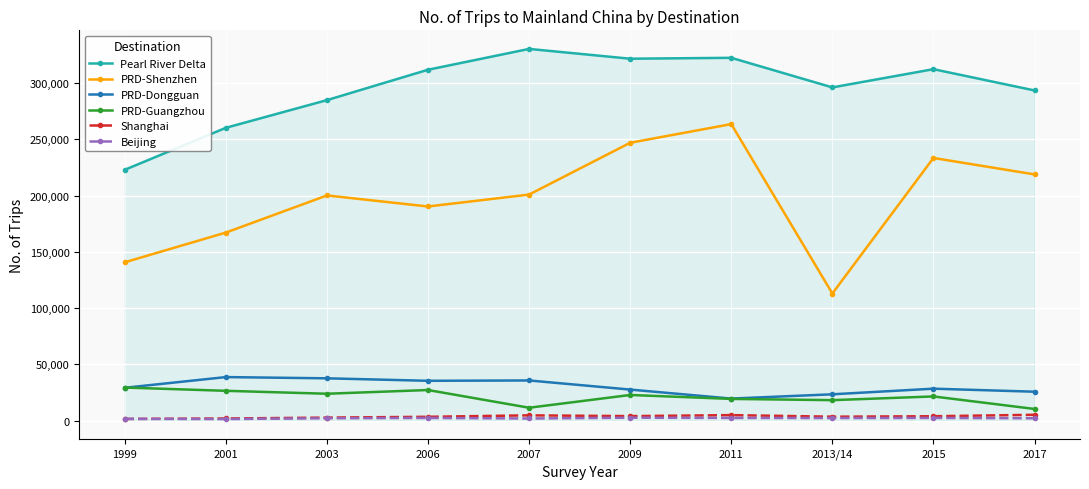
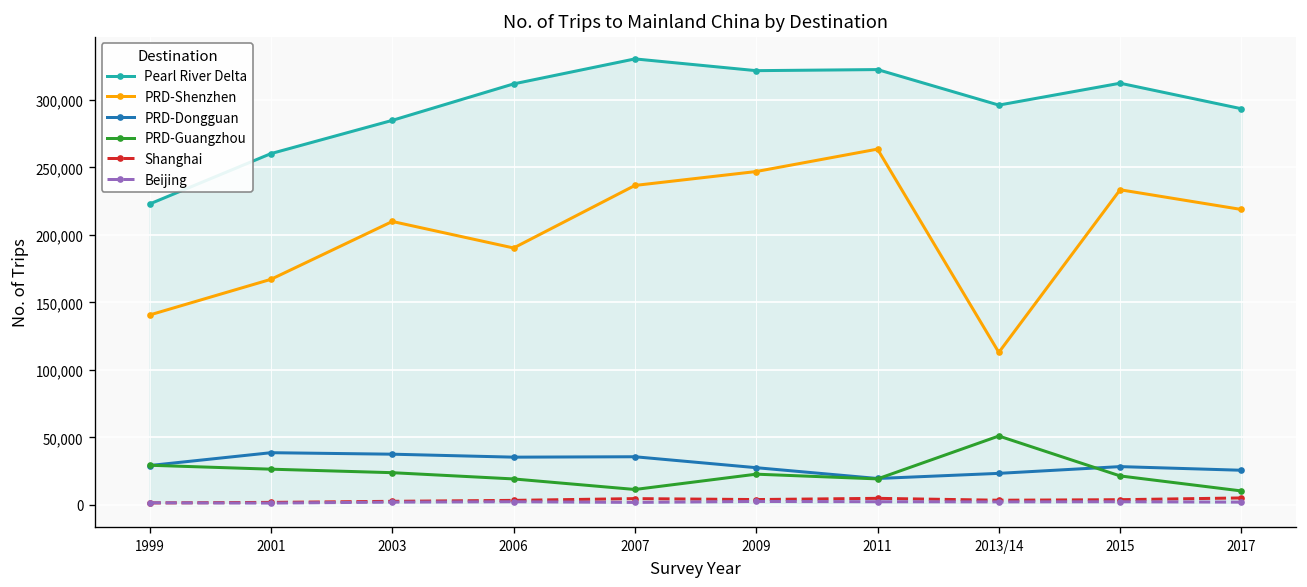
PRD-Shenzhen, 2003: 200,000 -> 210,000
PRD-Guangzhou, 2006: 27,000 -> 19,000
PRD-Shenzhen, 2007: 201,000 -> 237,000
PRD-Guangzhou, 2013/14: 18,000 -> 51,000
